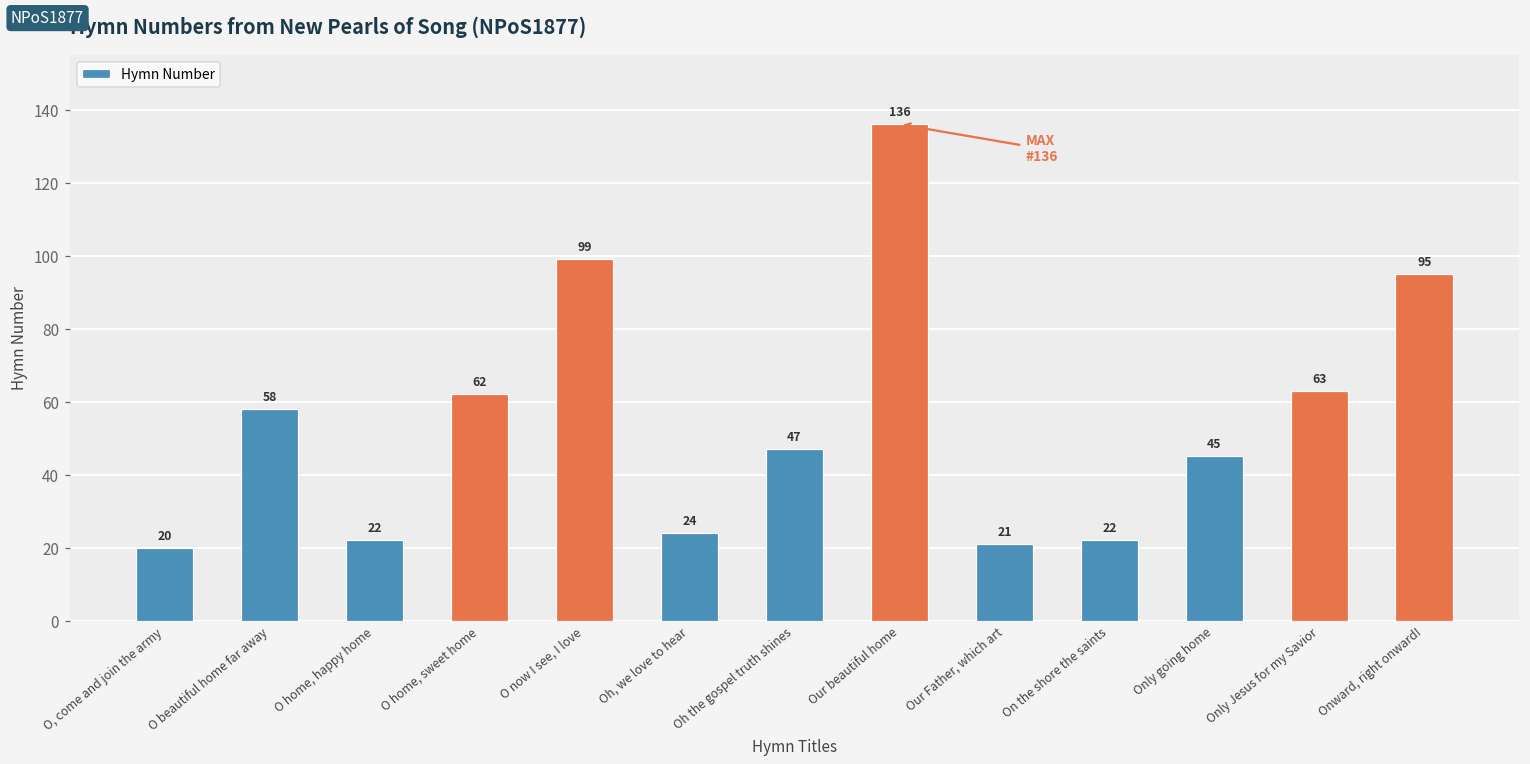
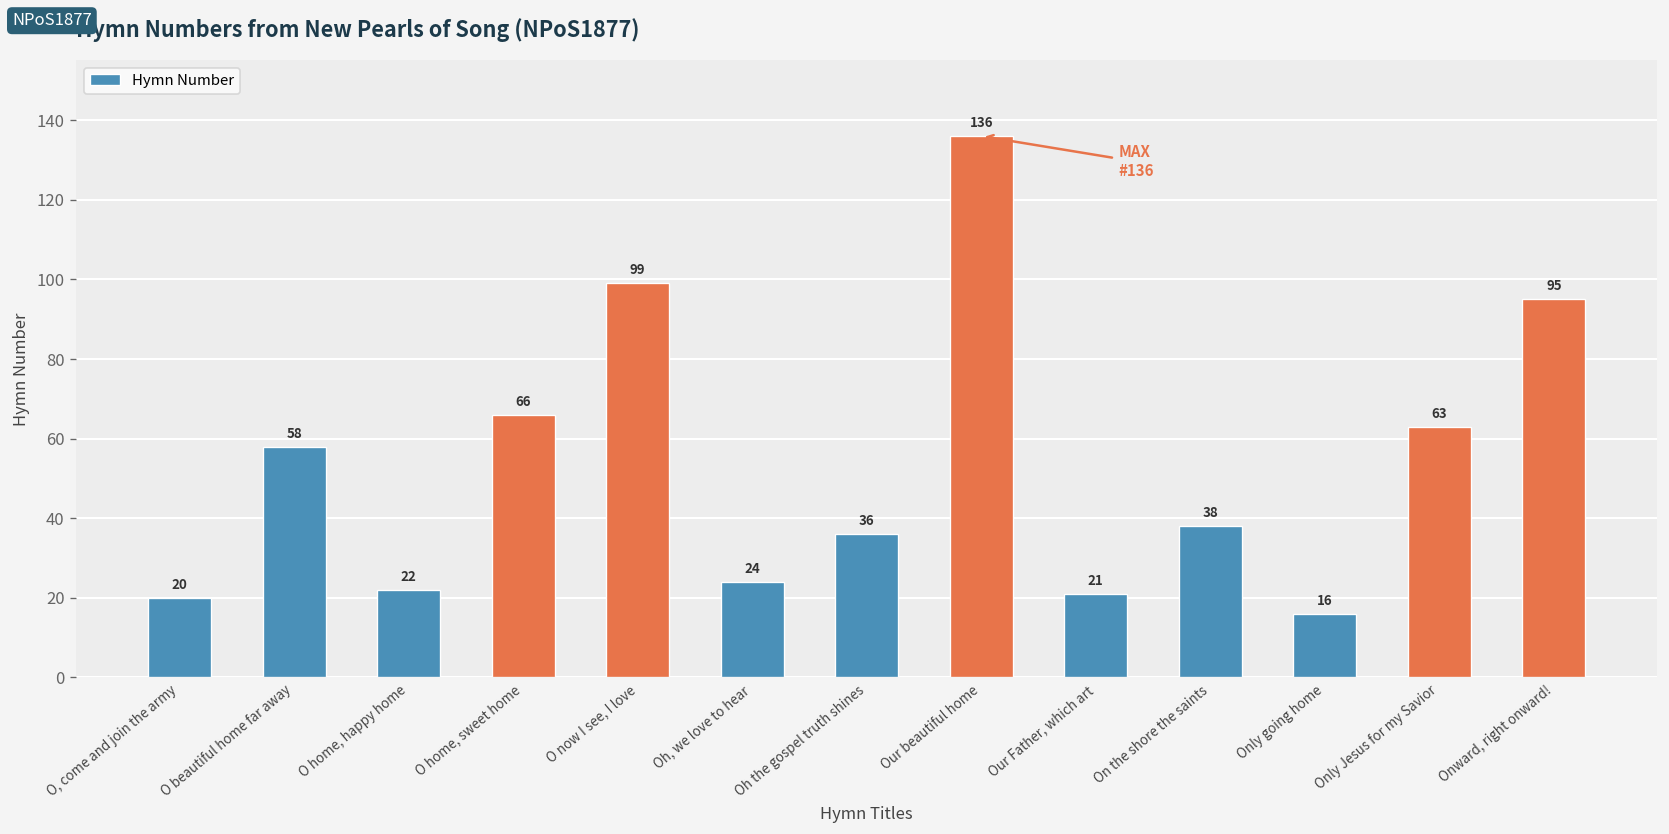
O home, sweet home: 62 -> 66
Oh the gospel truth shines: 47 -> 36
On the shore the saints: 22 -> 38
Only going home: 45 -> 16
